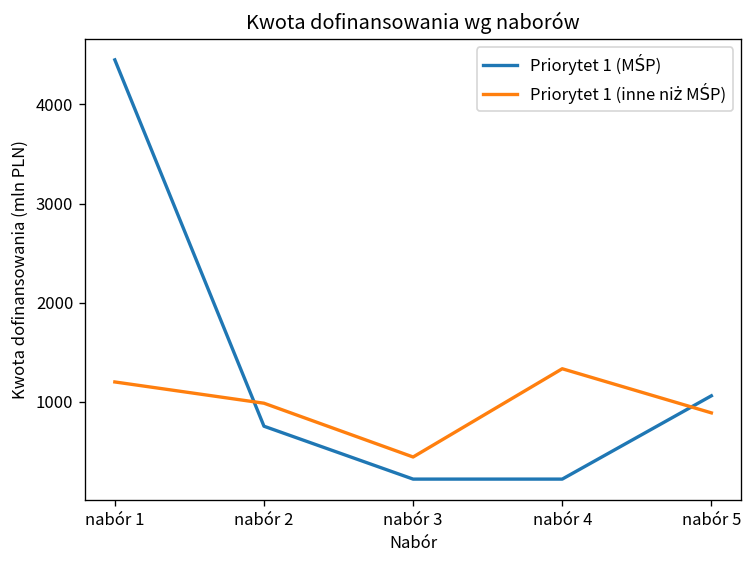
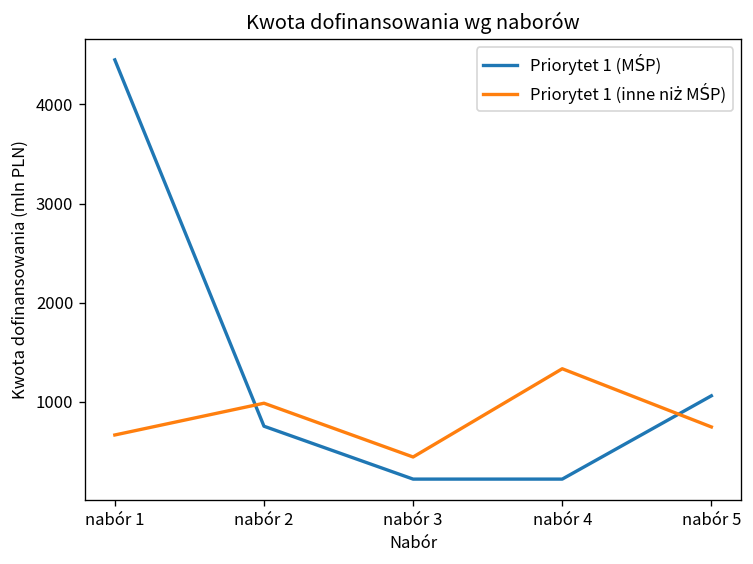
Priorytet 1 (inne niż MŚP), nabór 1: 1200 -> 700
Priorytet 1 (inne niż MŚP), nabór 5: 900 -> 700
